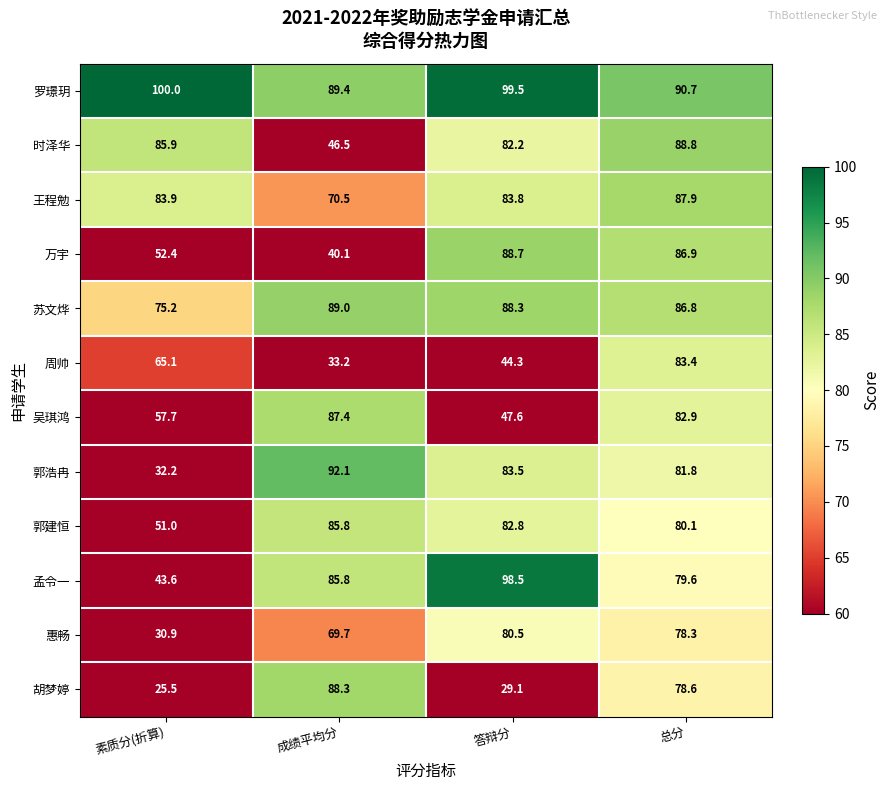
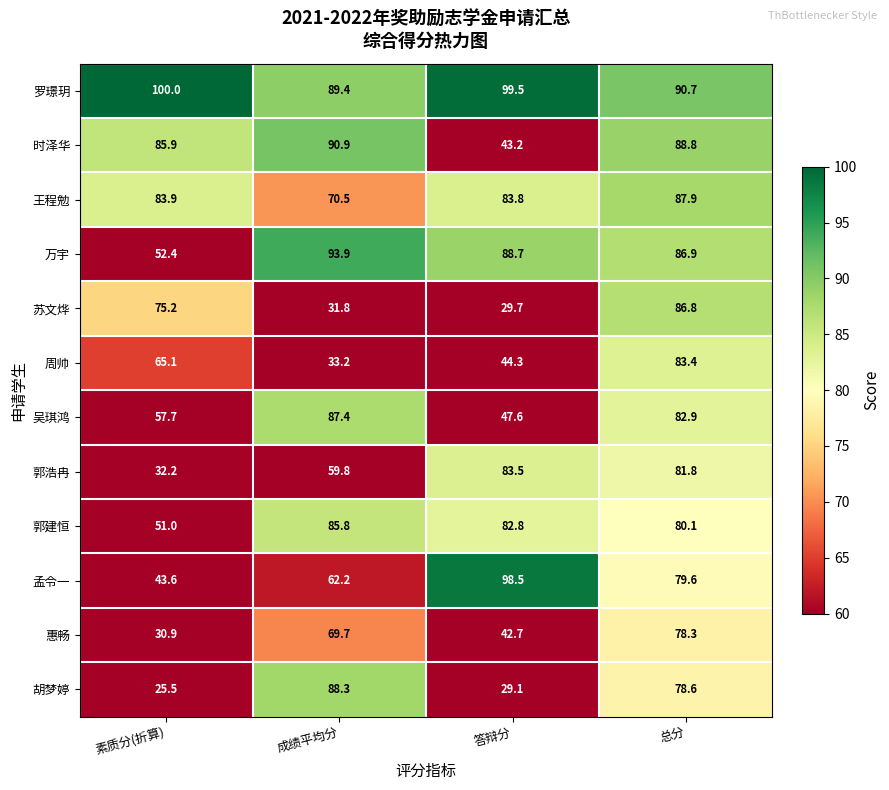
时泽华, 成绩平均分: 46.5 -> 90.9
时泽华, 答辩分: 82.2 -> 43.2
万宇, 成绩平均分: 40.1 -> 93.9
苏文烨, 成绩平均分: 89.0 -> 31.8
苏文烨, 答辩分: 88.3 -> 29.7
郭浩冉, 成绩平均分: 92.1 -> 59.8
孟令一, 成绩平均分: 85.8 -> 62.2
惠畅, 答辩分: 80.5 -> 42.7
